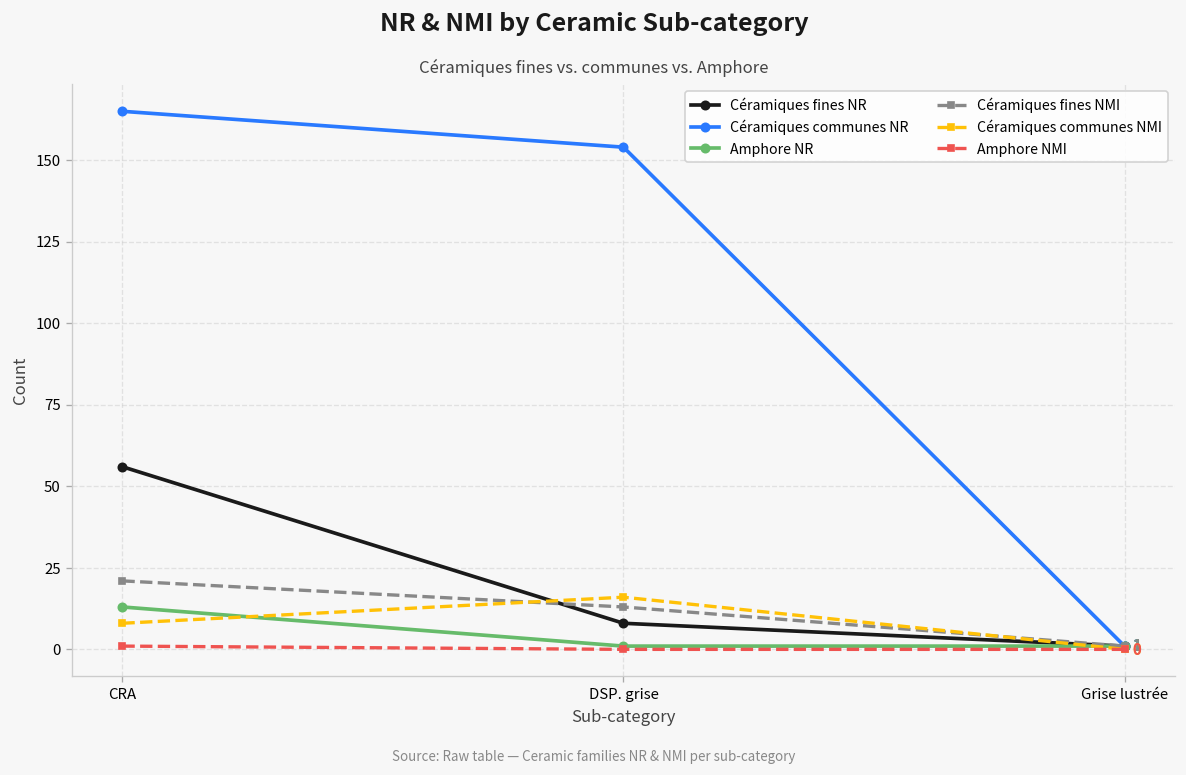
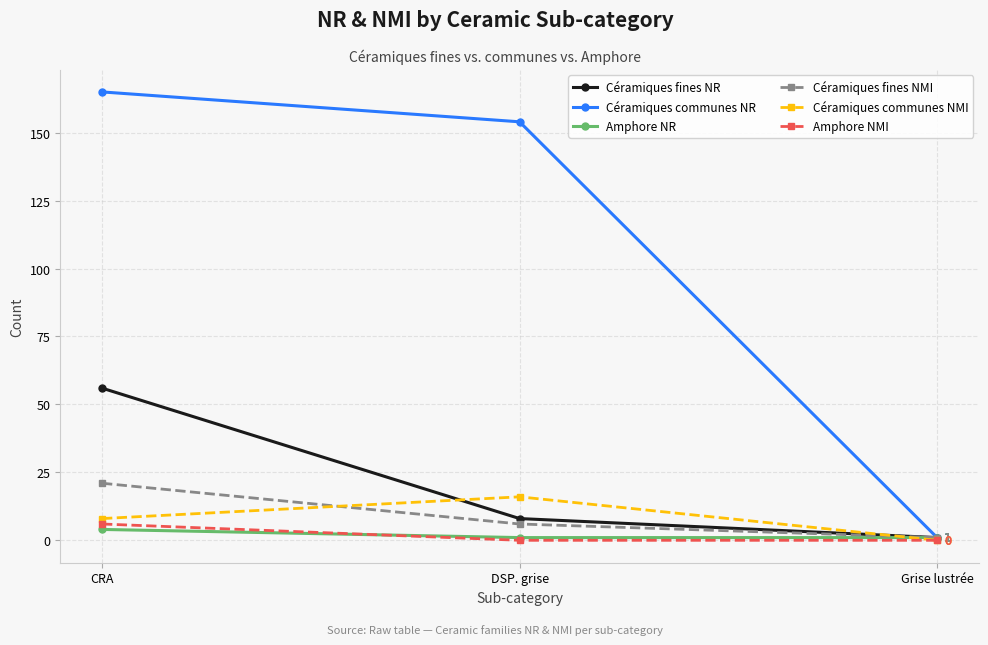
Amphore NR, CRA: 13 -> 4
Amphore NMI, CRA: 1 -> 6
Céramiques fines NMI, DSP. grise: 13 -> 6
